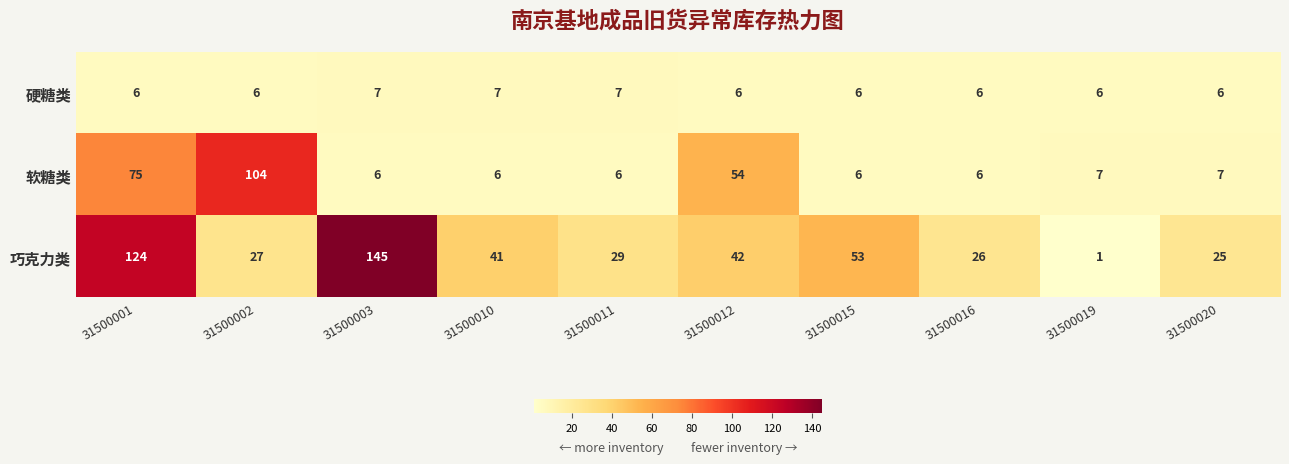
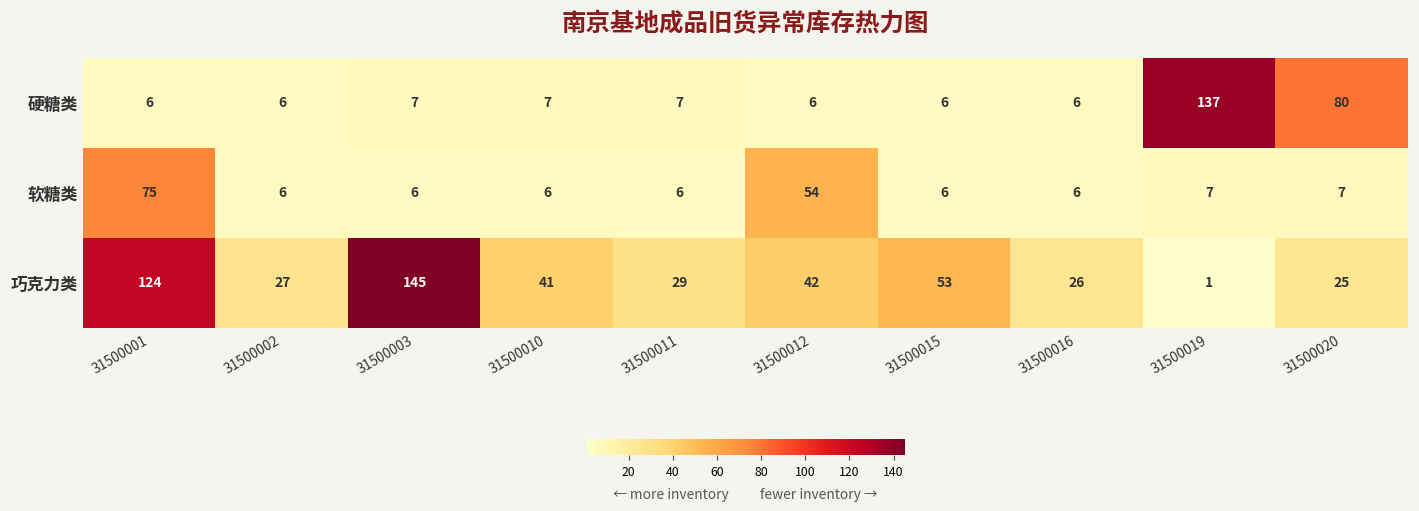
硬糖类, 31500019: 6 -> 137
硬糖类, 31500020: 6 -> 80
软糖类, 31500002: 104 -> 6
